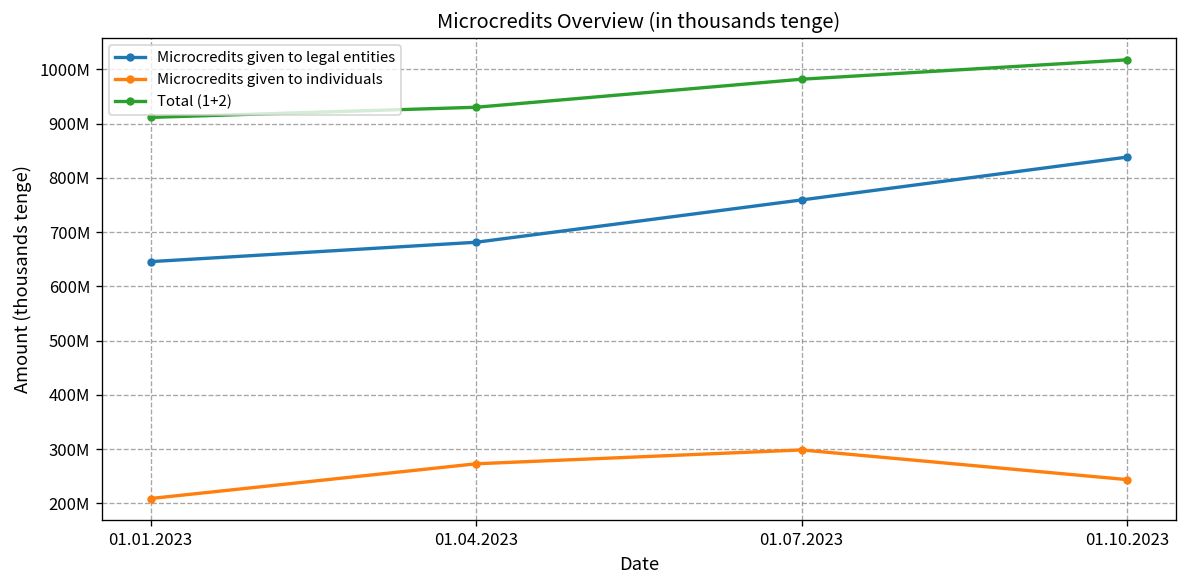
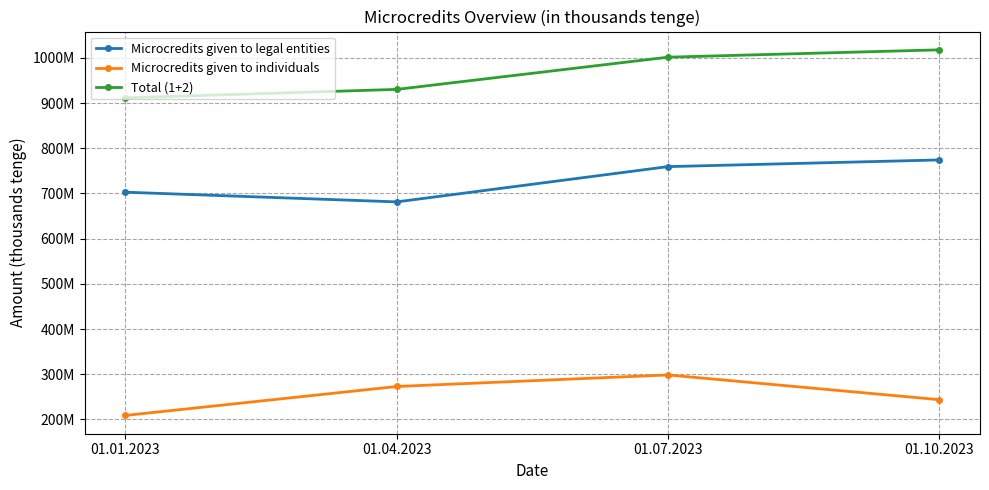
Microcredits given to legal entities, 01.01.2023: 650000000 -> 700000000
Total (1+2), 01.07.2023: 980000000 -> 1000000000
Microcredits given to legal entities, 01.10.2023: 840000000 -> 770000000
